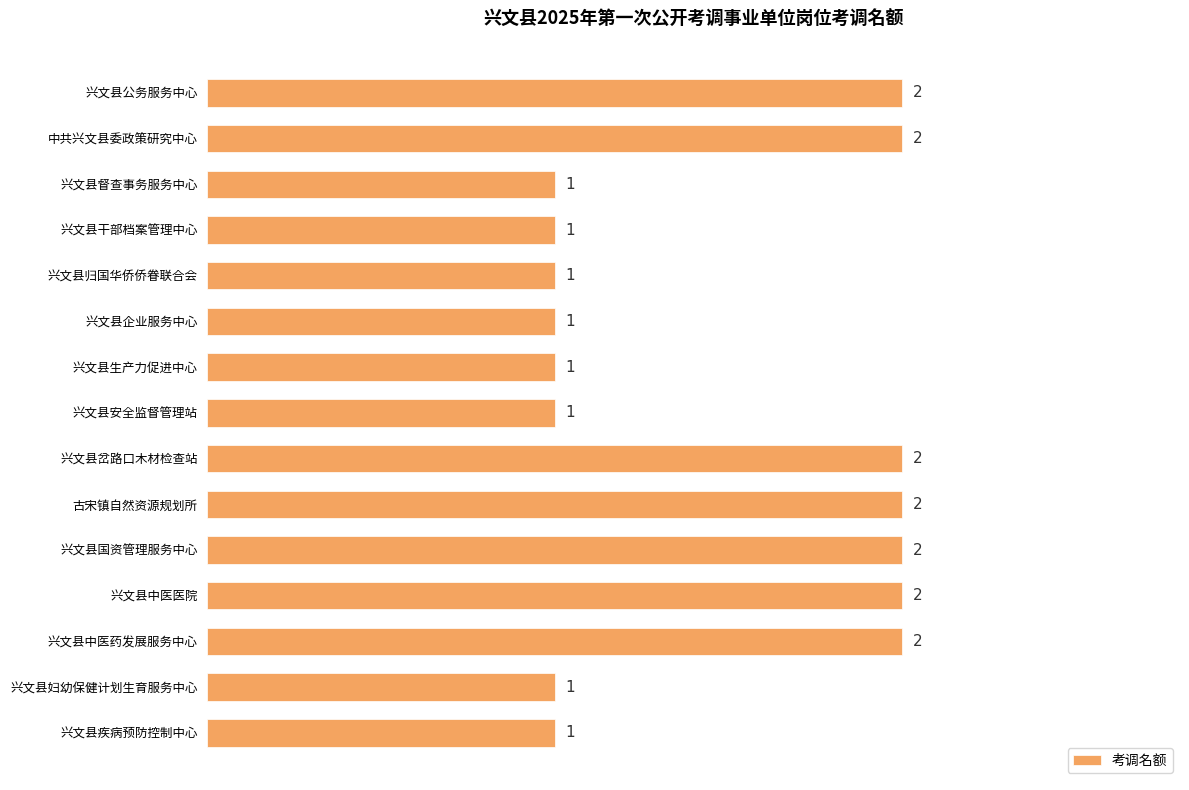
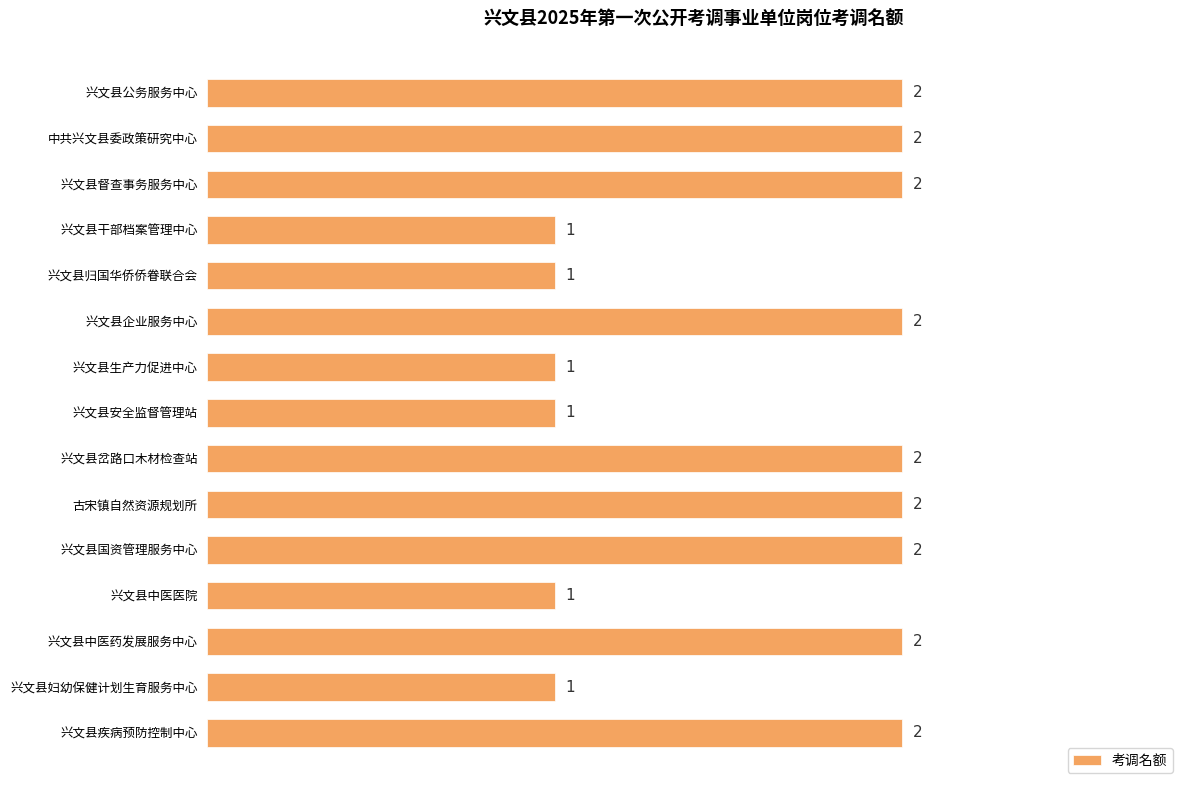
兴文县督查事务服务中心: 1 -> 2
兴文县企业服务中心: 1 -> 2
兴文县中医医院: 2 -> 1
兴文县疾病预防控制中心: 1 -> 2
